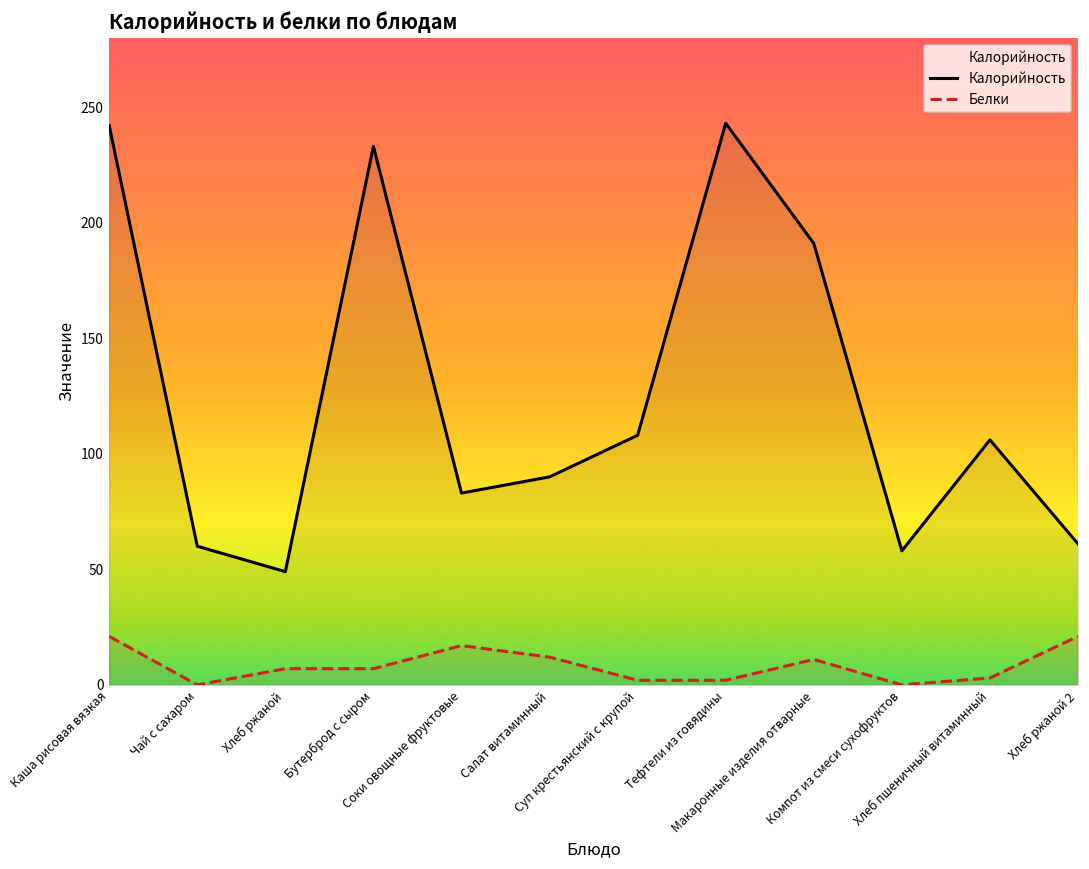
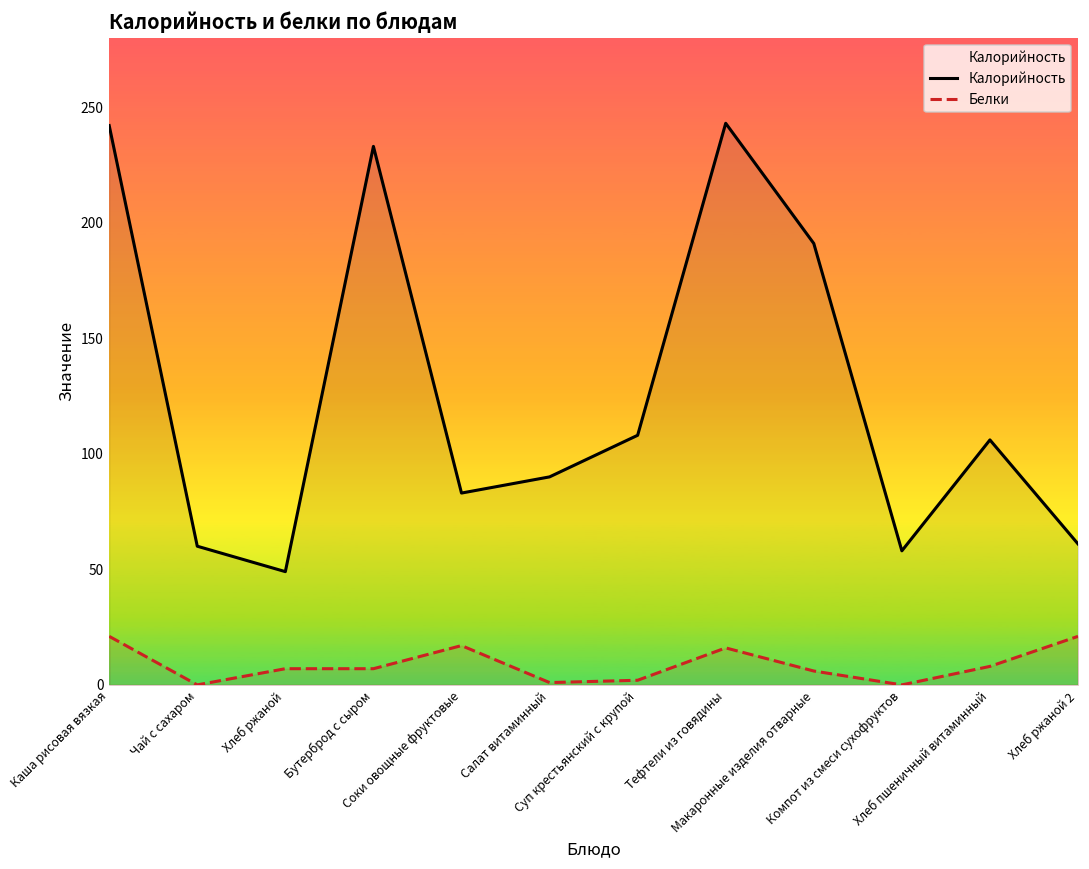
Белки, Салат витаминный: 12 -> 1
Белки, Тефтели из говядины: 2 -> 16
Белки, Макаронные изделия отварные: 11 -> 6
Белки, Хлеб пшеничный витаминный: 3 -> 8
